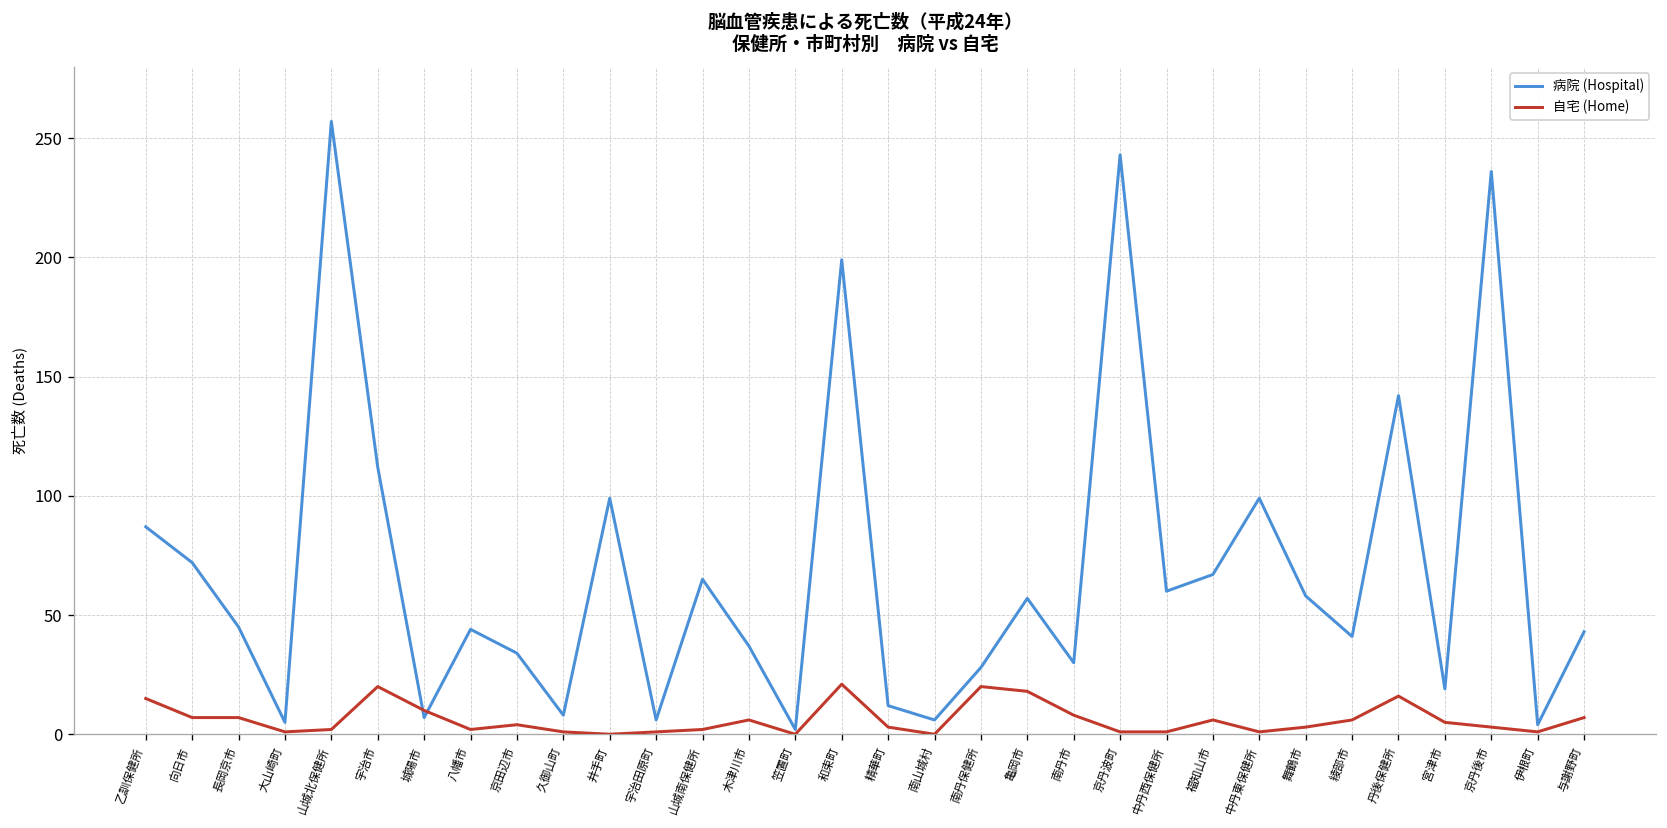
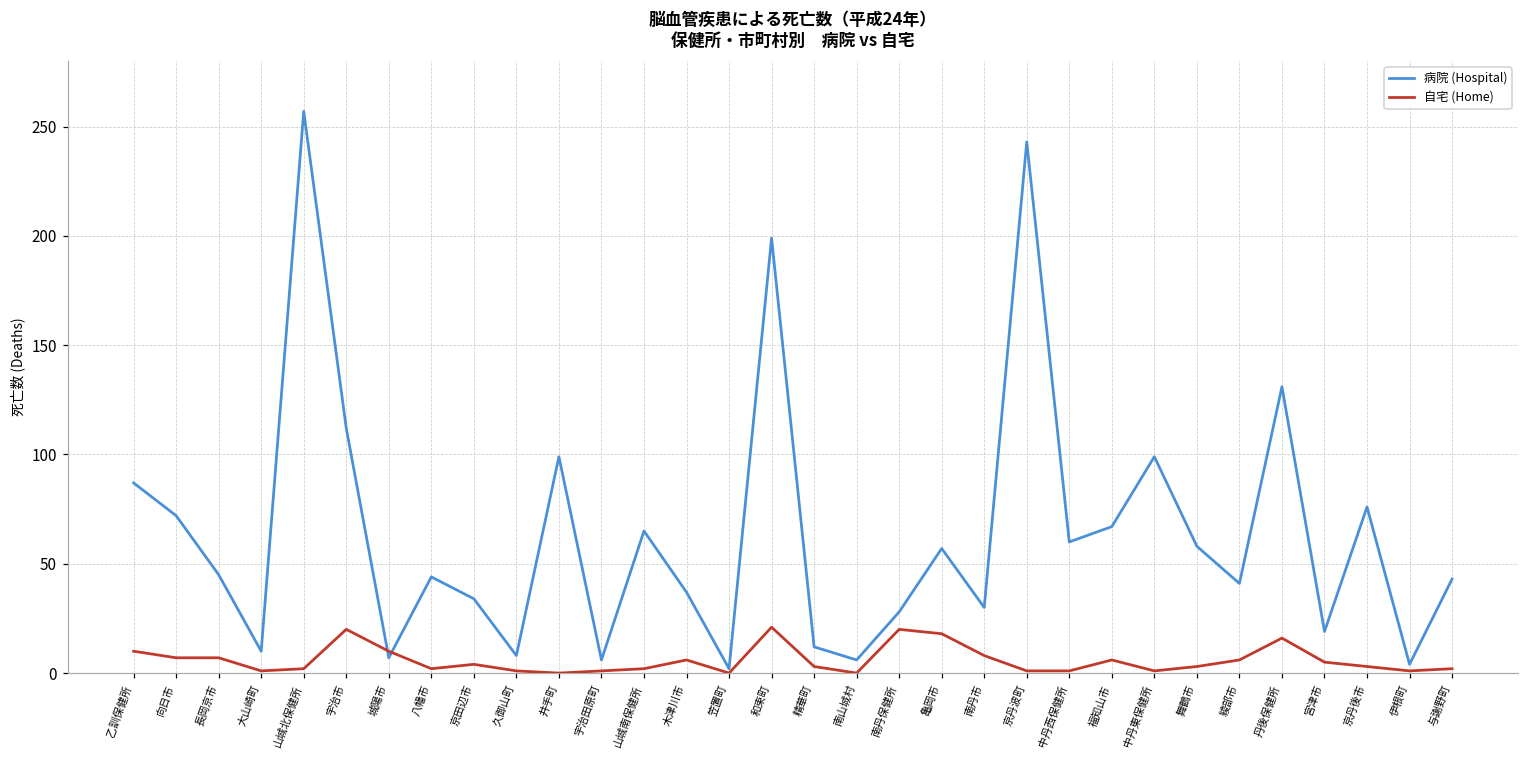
自宅 (Home), 乙訓保健所: 15 -> 10
病院 (Hospital), 大山崎町: 5 -> 10
病院 (Hospital), 丹後保健所: 142 -> 131
病院 (Hospital), 京丹後市: 236 -> 76
自宅 (Home), 与謝野町: 7 -> 2
